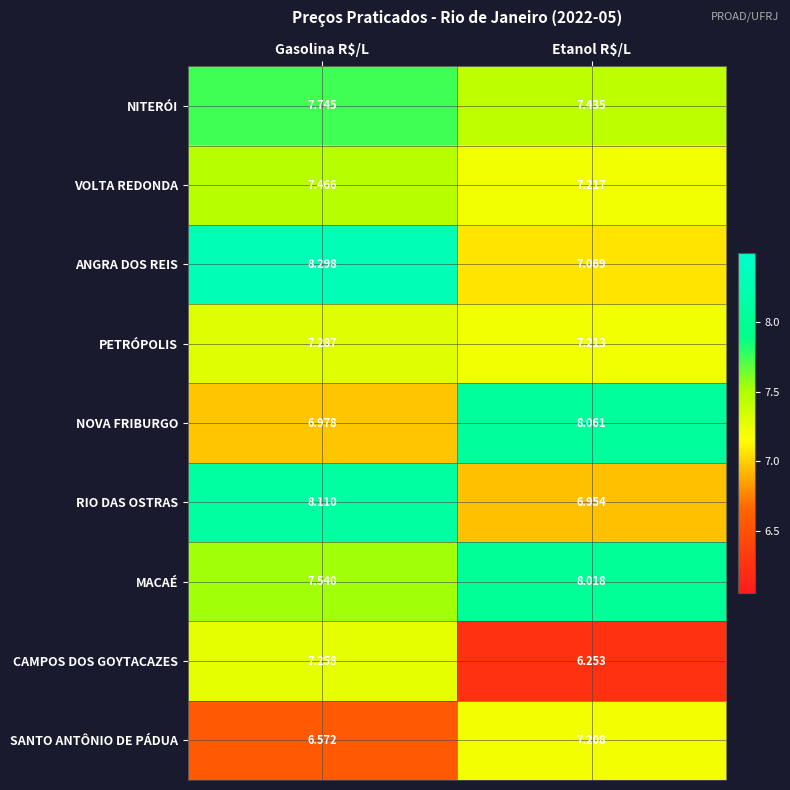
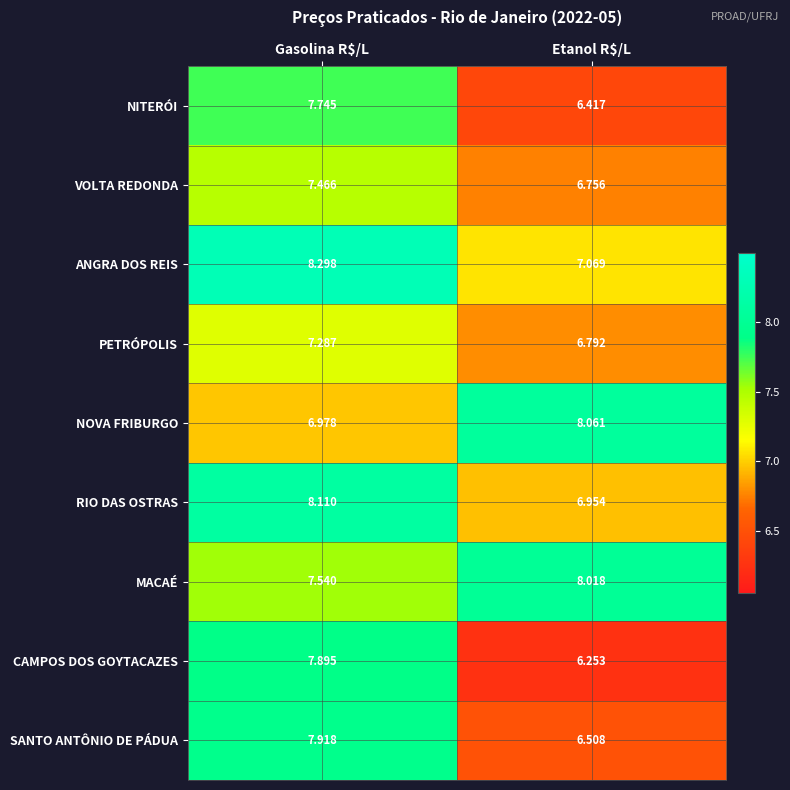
NITERÓI, Etanol R$/L: 7.435 -> 6.417
VOLTA REDONDA, Etanol R$/L: 7.217 -> 6.756
PETRÓPOLIS, Etanol R$/L: 7.213 -> 6.792
CAMPOS DOS GOYTACAZES, Gasolina R$/L: 7.258 -> 7.895
SANTO ANTÔNIO DE PÁDUA, Gasolina R$/L: 6.572 -> 7.918
SANTO ANTÔNIO DE PÁDUA, Etanol R$/L: 7.208 -> 6.508
